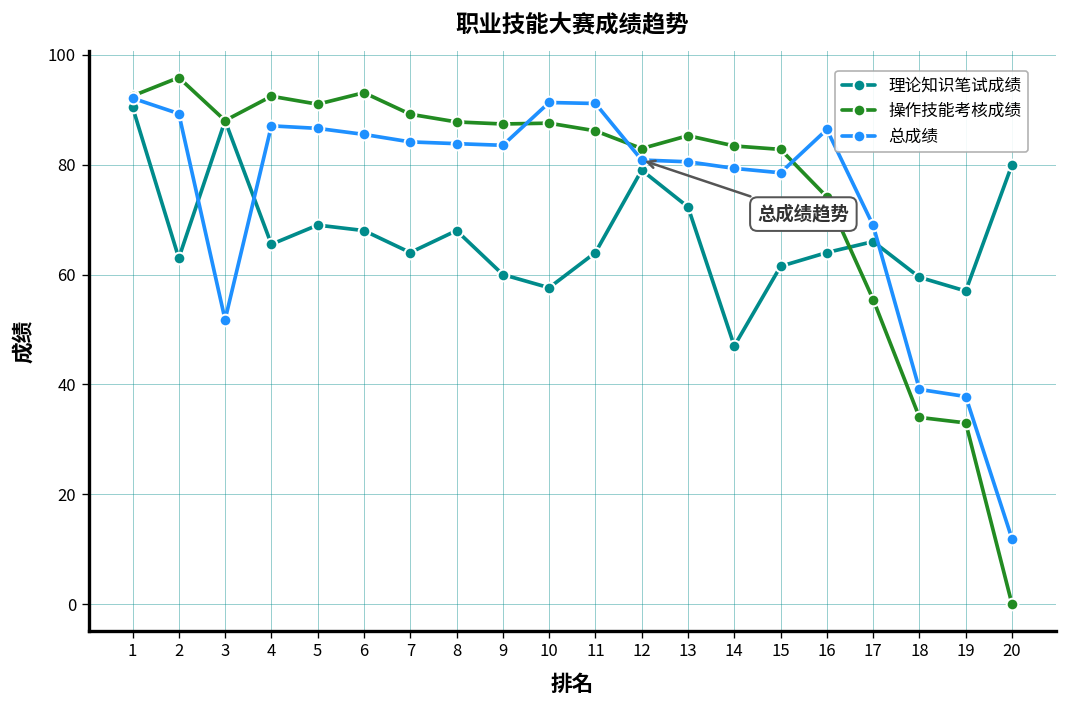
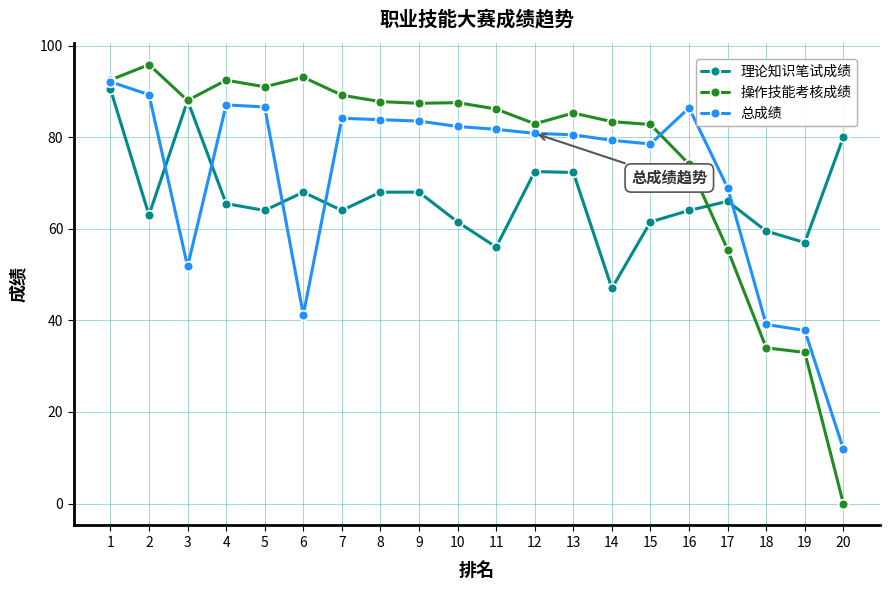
理论知识笔试成绩, 5: 69 -> 64
总成绩, 6: 86 -> 41
理论知识笔试成绩, 9: 60 -> 68
理论知识笔试成绩, 10: 58 -> 62
总成绩, 10: 91 -> 82
理论知识笔试成绩, 11: 64 -> 56
总成绩, 11: 91 -> 82
理论知识笔试成绩, 12: 79 -> 73
